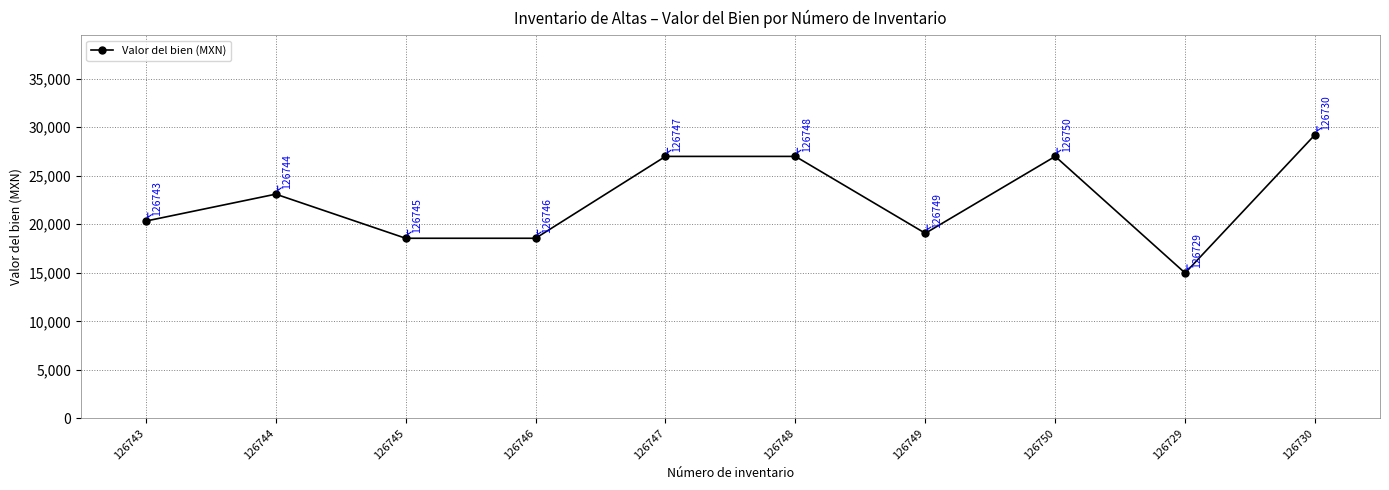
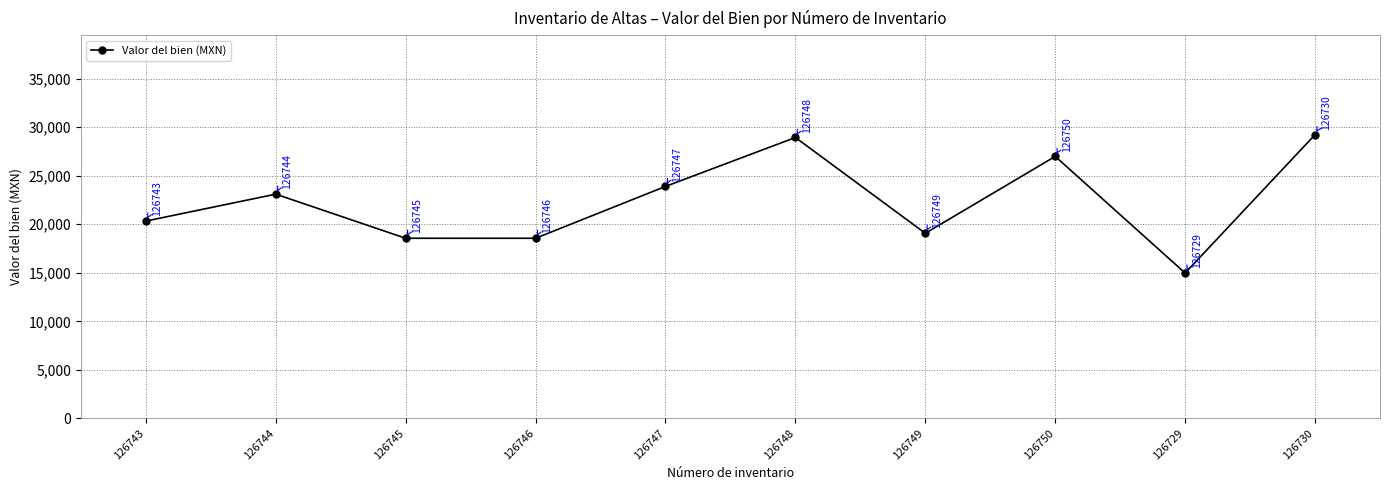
126747: 27,000 -> 24,000
126748: 27,000 -> 29,000
